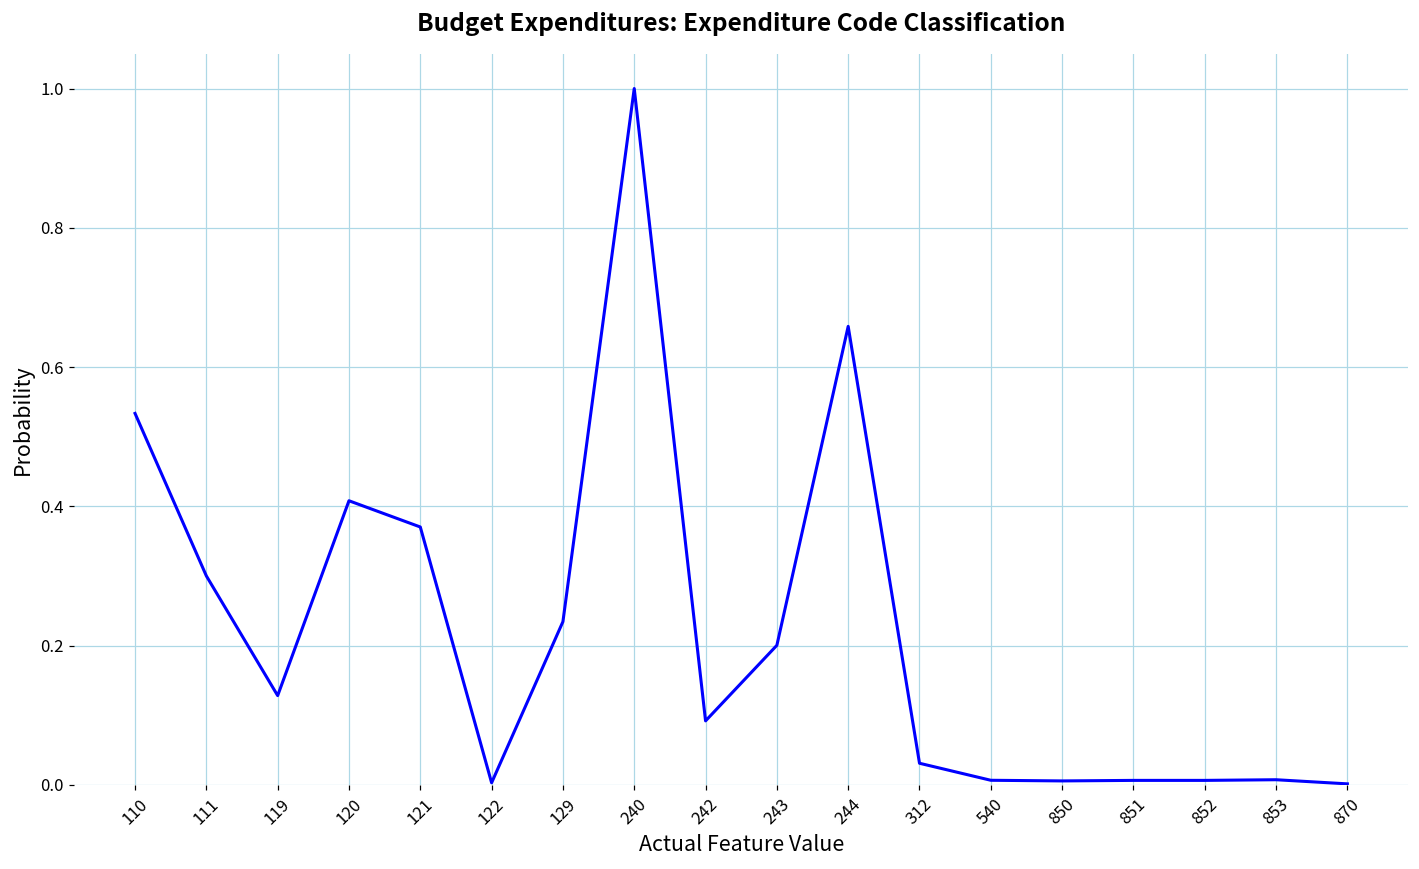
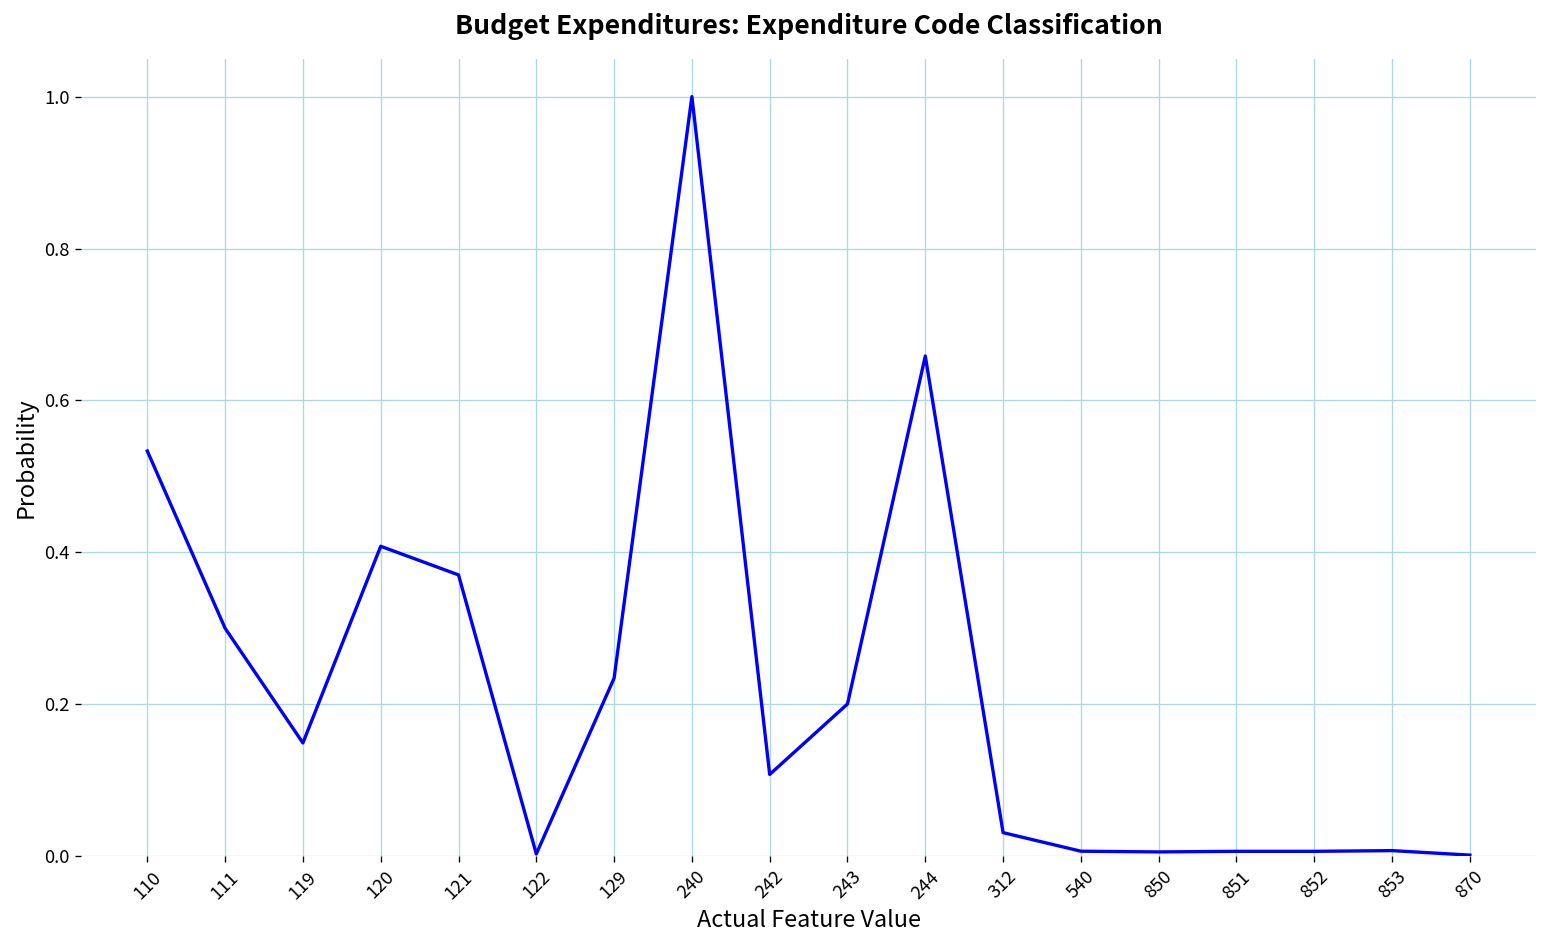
119: 0.13 -> 0.15
242: 0.09 -> 0.11
